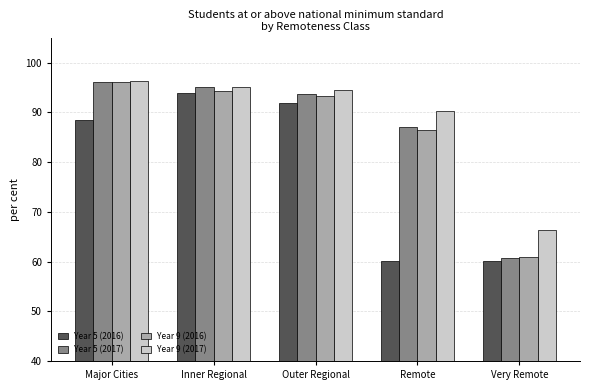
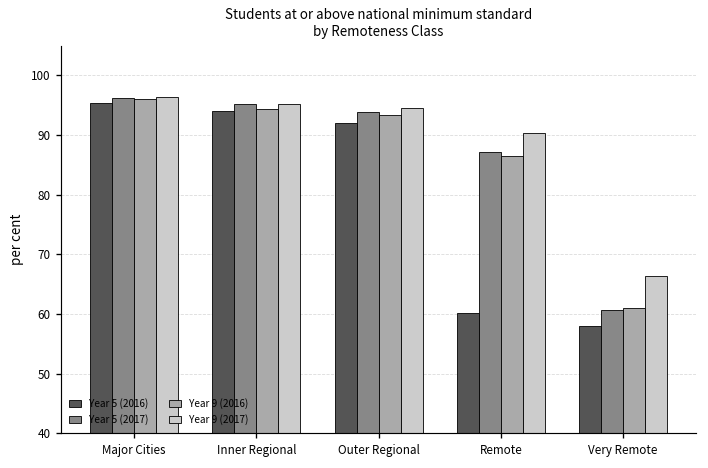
Year 5 (2016), Major Cities: 88 -> 95
Year 5 (2016), Very Remote: 60 -> 58
